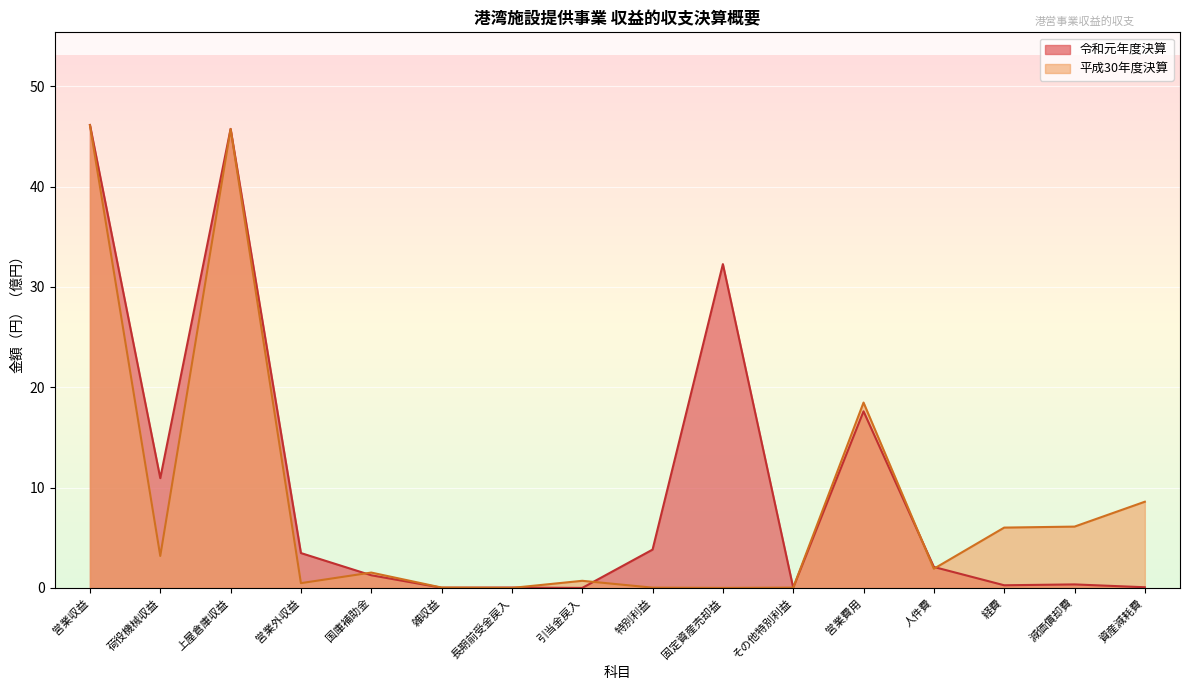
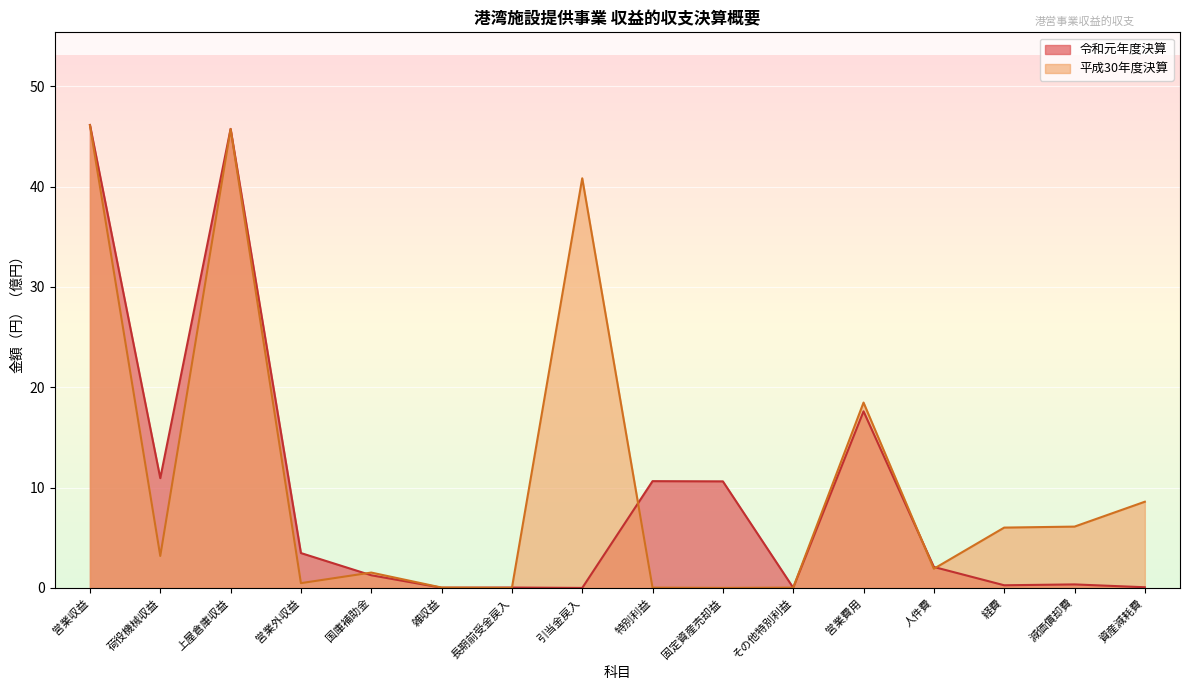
平成30年度決算, 引当金戻入: 0.7 -> 40.8
令和元年度決算, 特別利益: 3.8 -> 10.6
令和元年度決算, 固定資産売却益: 32.3 -> 10.6
